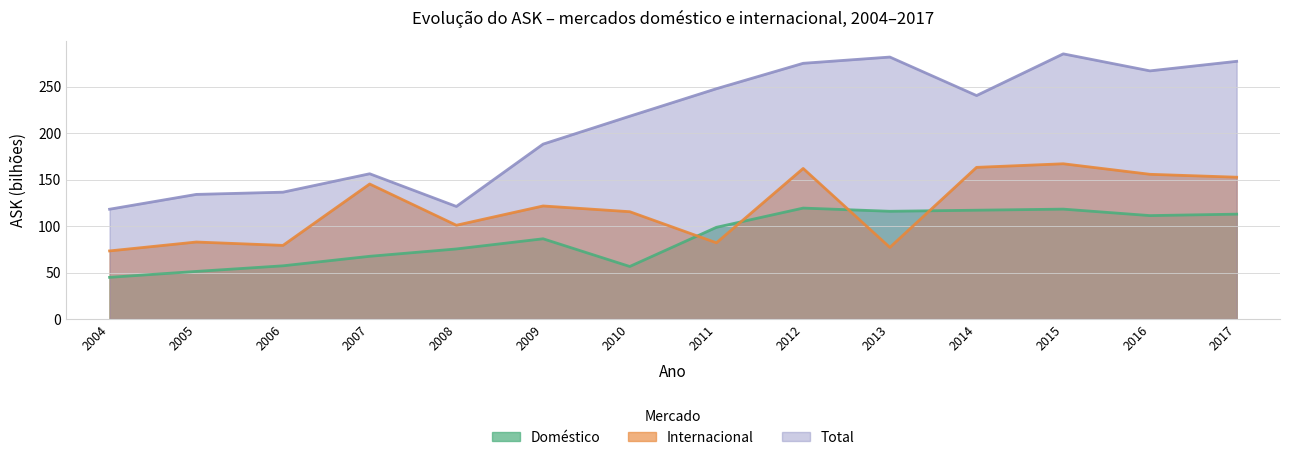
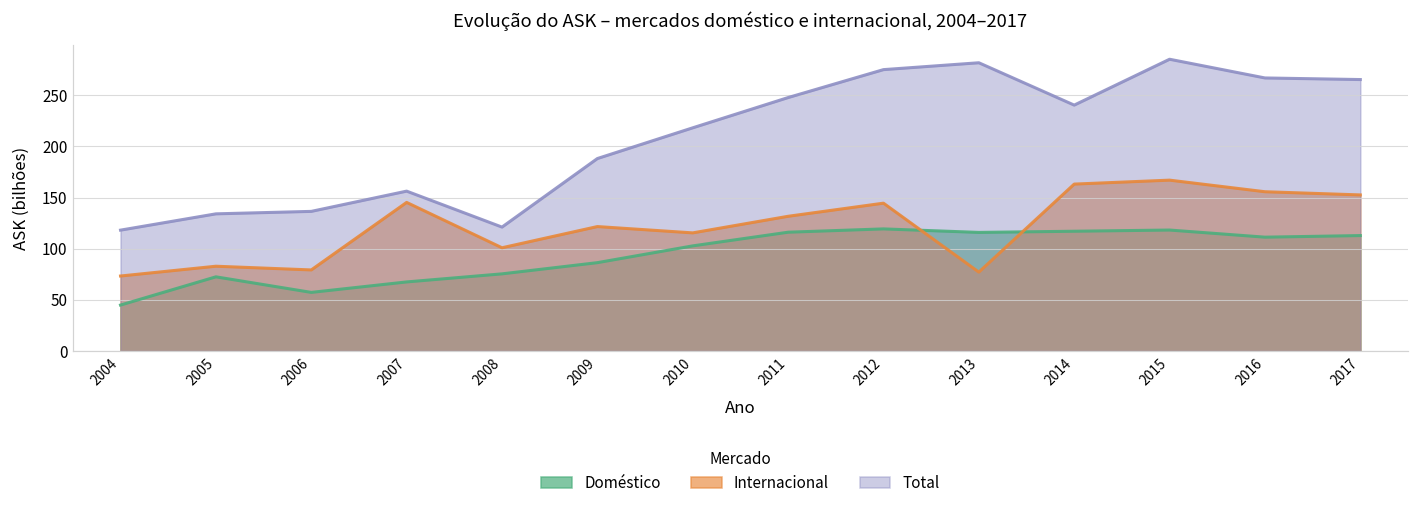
Doméstico, 2005: 50 -> 70
Doméstico, 2010: 60 -> 100
Doméstico, 2011: 100 -> 120
Internacional, 2011: 80 -> 130
Internacional, 2012: 160 -> 140
Total, 2017: 280 -> 270
